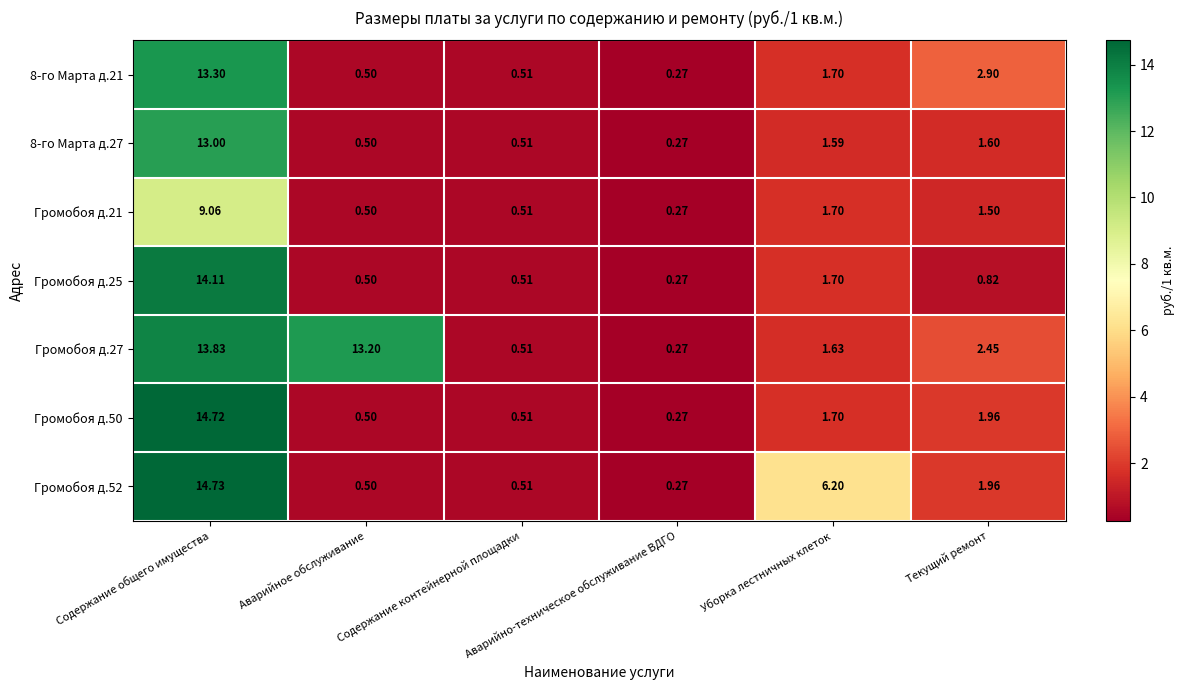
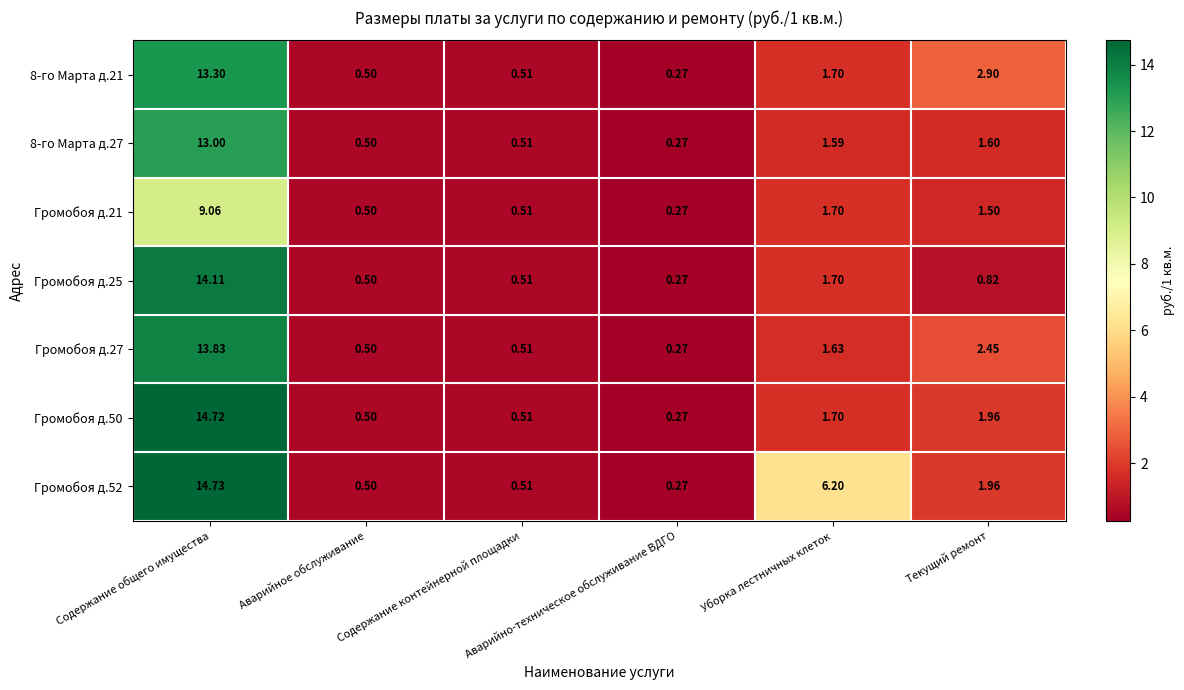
Громобоя д.27, Аварийное обслуживание: 13.20 -> 0.50
